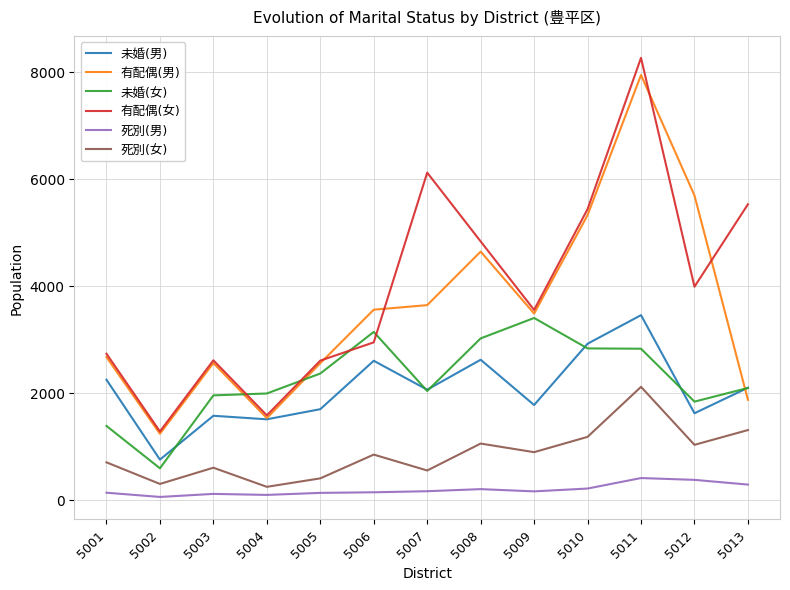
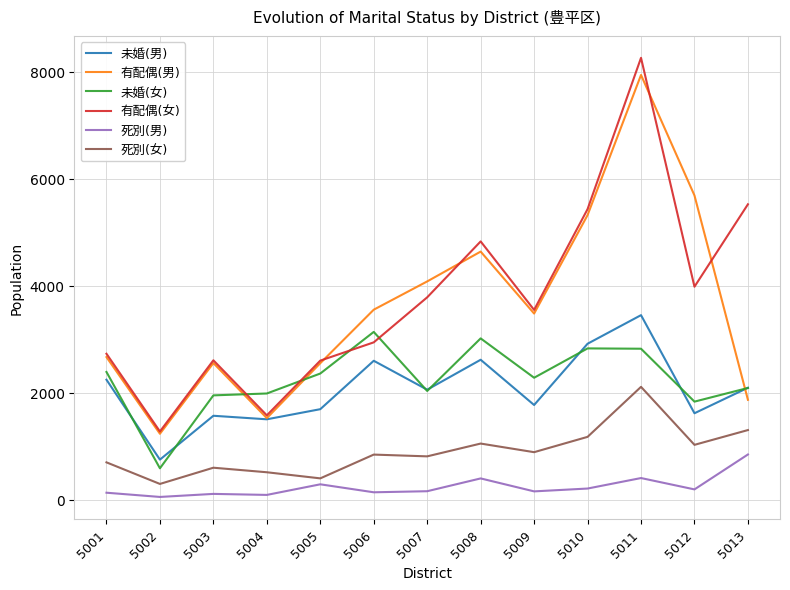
未婚(女), 5001: 1400 -> 2400
死別(女), 5004: 200 -> 500
死別(男), 5005: 100 -> 300
有配偶(男), 5007: 3600 -> 4100
有配偶(女), 5007: 6100 -> 3800
死別(女), 5007: 600 -> 800
死別(男), 5008: 200 -> 400
未婚(女), 5009: 3400 -> 2300
死別(男), 5012: 400 -> 200
死別(男), 5013: 300 -> 800
